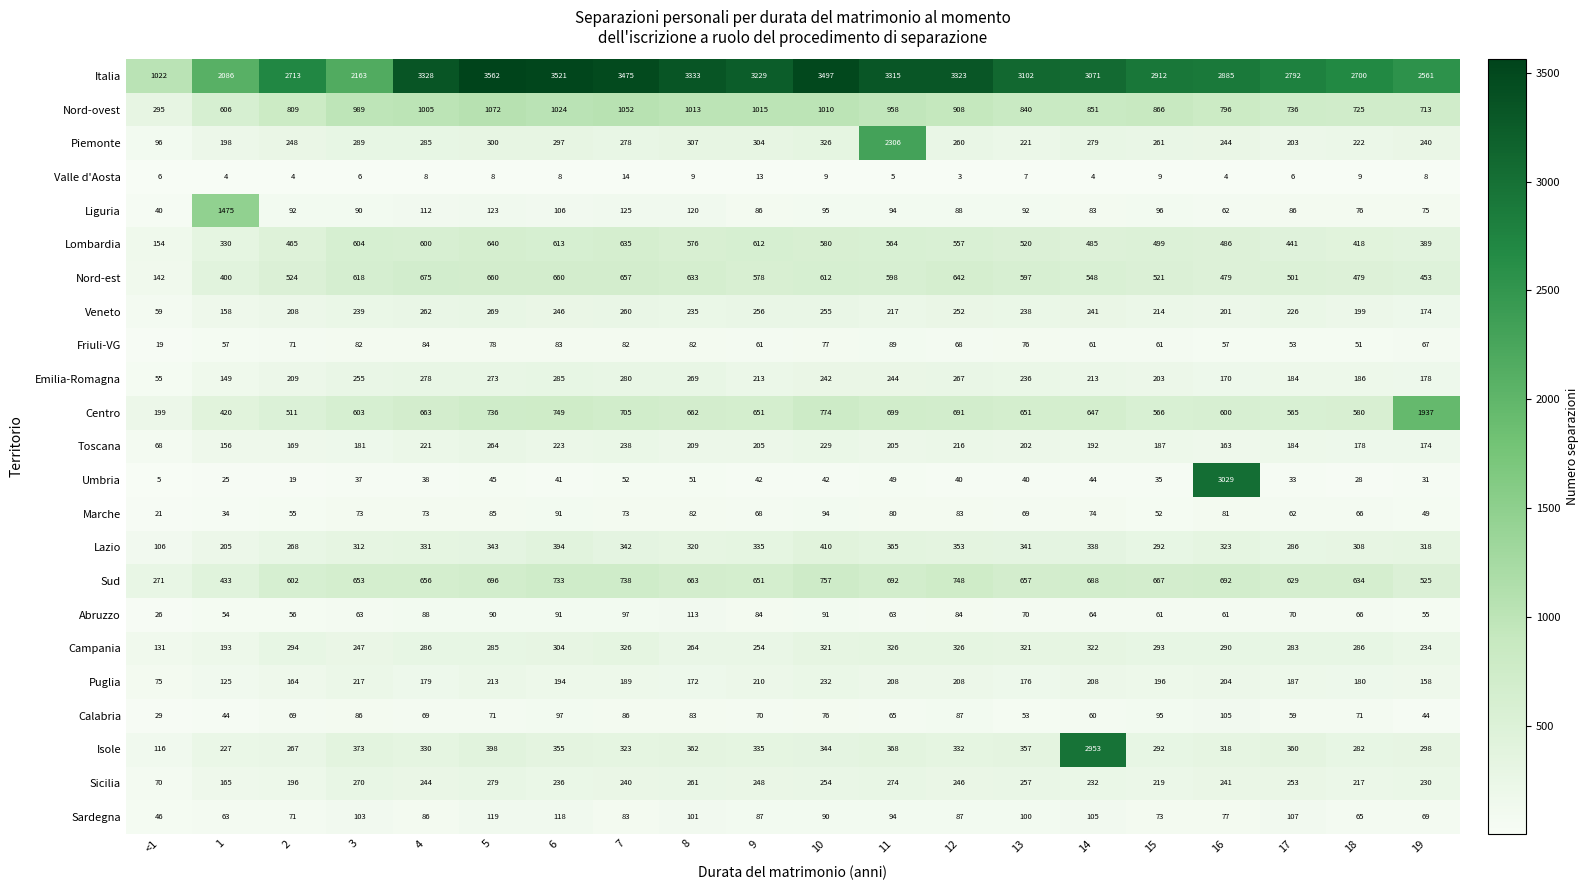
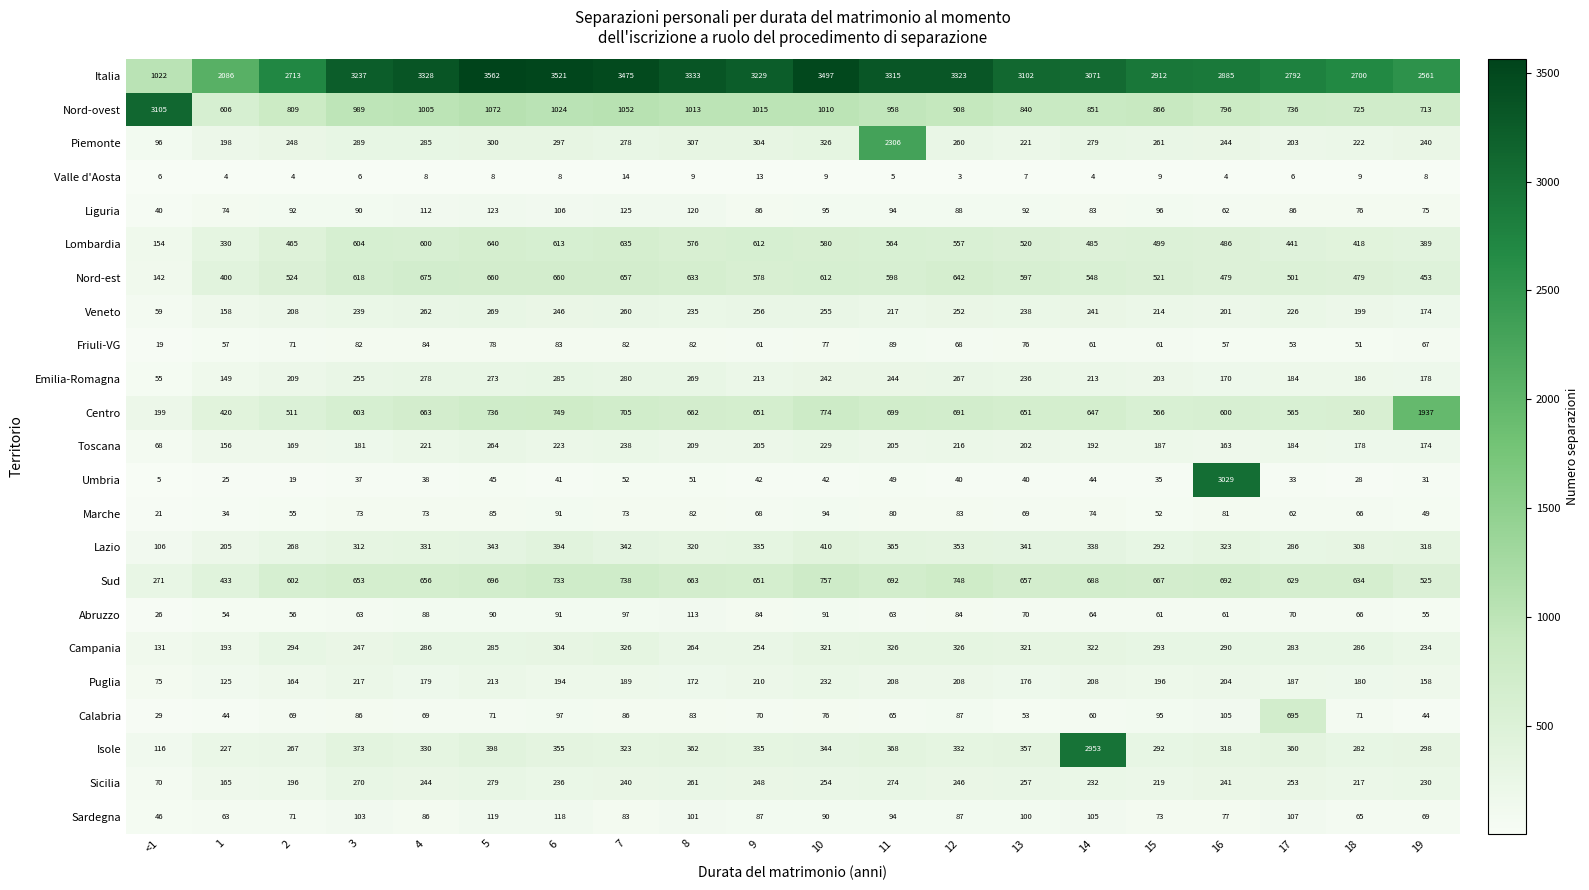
Italia, 3: 2163 -> 3237
Nord-ovest, <1: 295 -> 3105
Liguria, 1: 1475 -> 74
Calabria, 17: 59 -> 695
